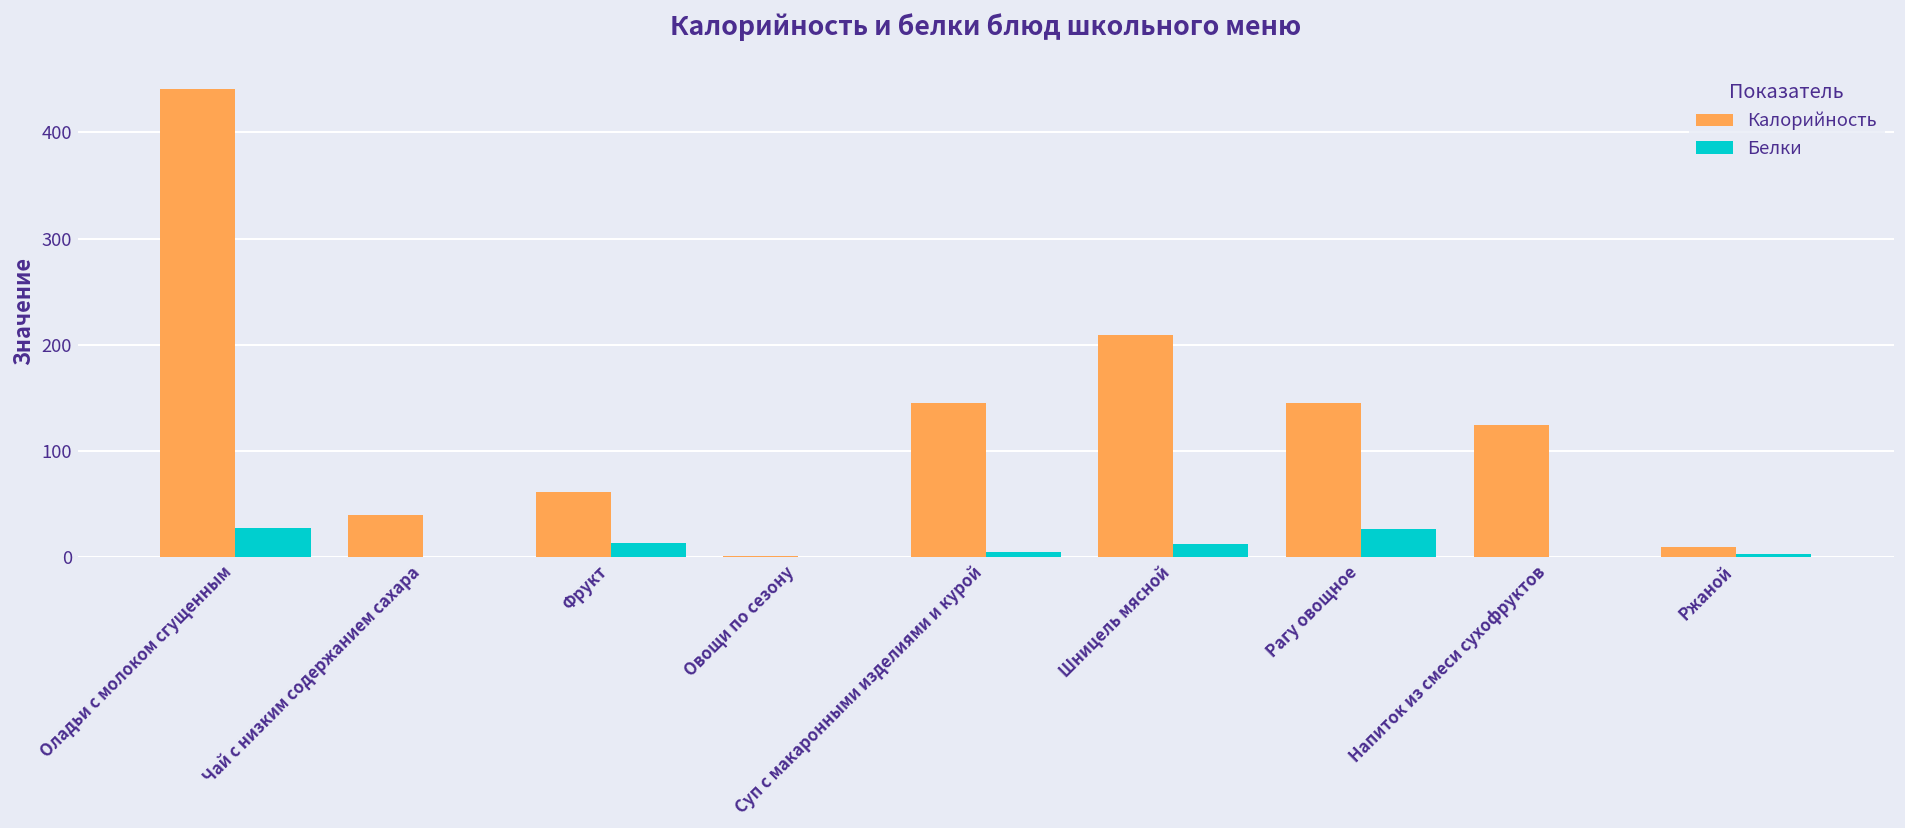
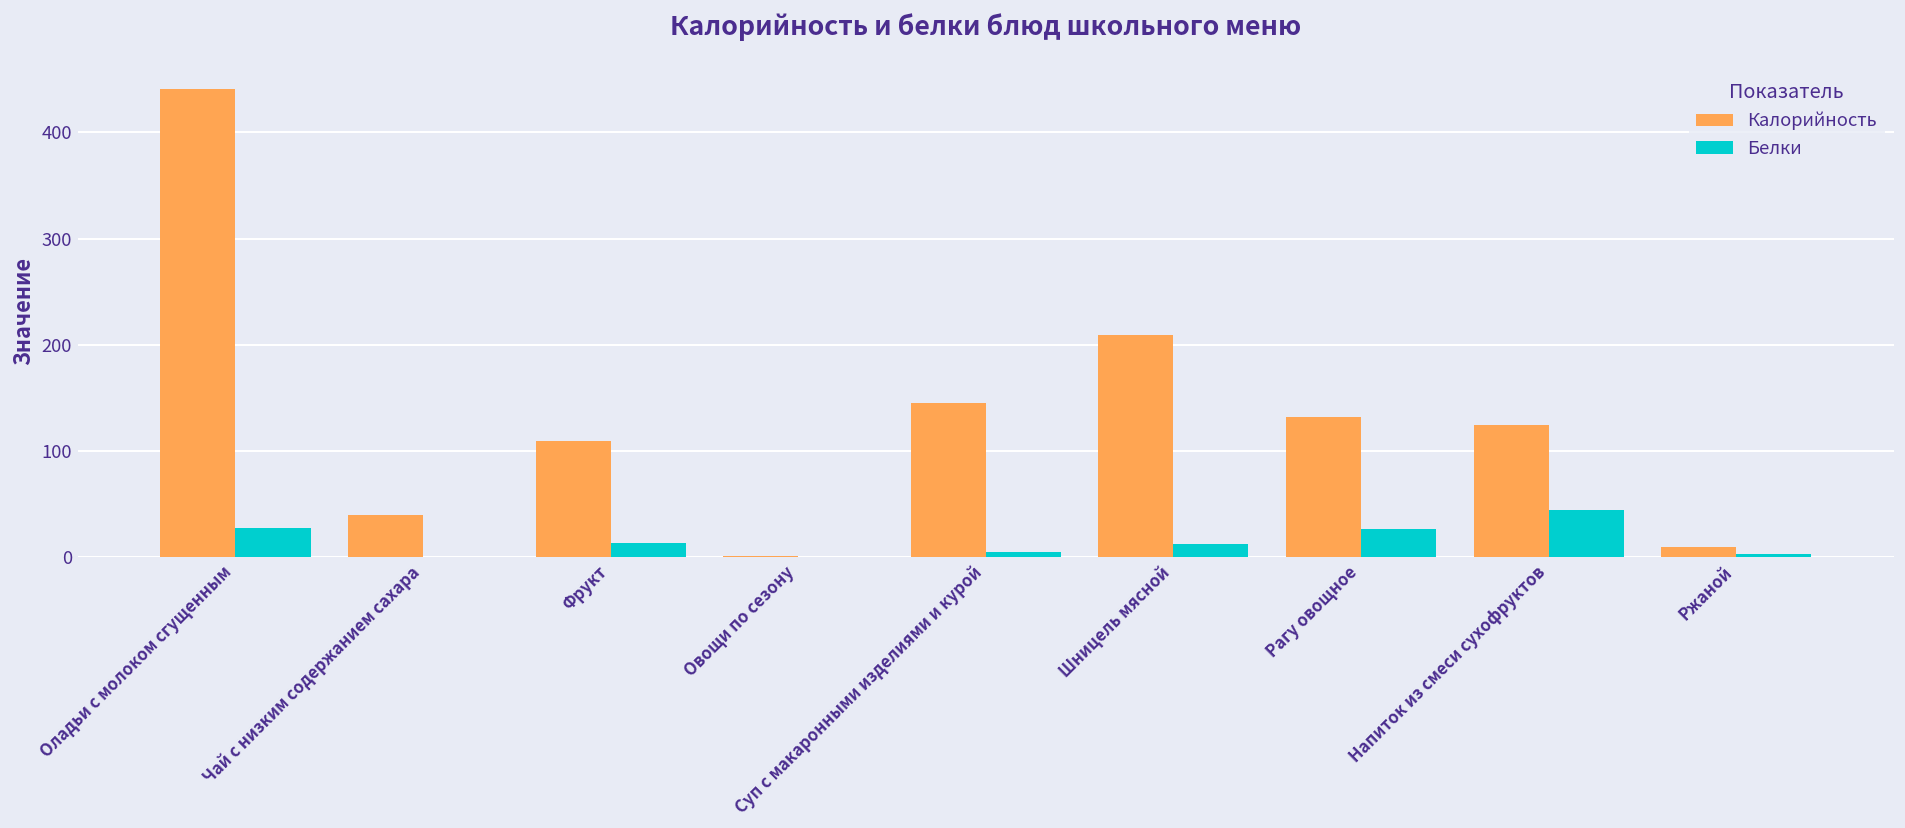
Калорийность, Фрукт: 60 -> 110
Калорийность, Рагу овощное: 150 -> 130
Белки, Напиток из смеси сухофруктов: 0 -> 40
